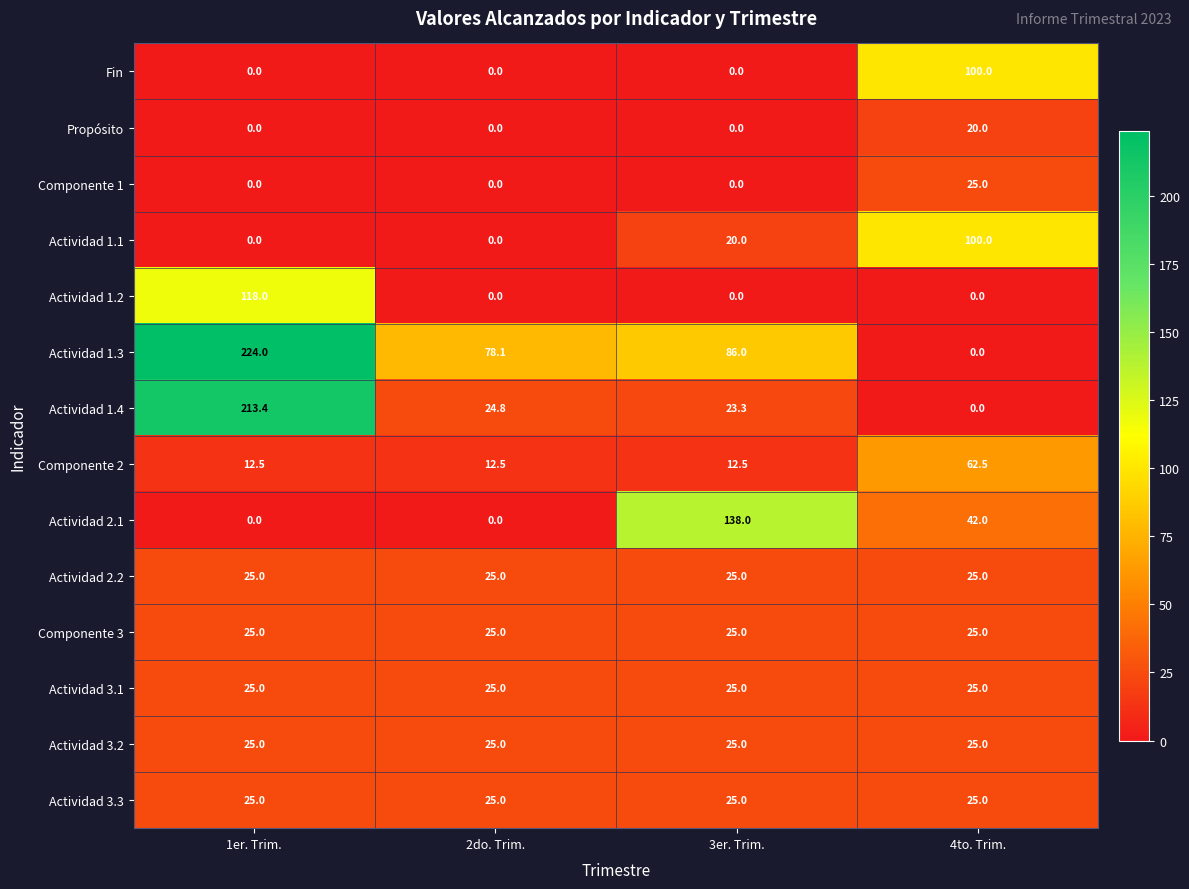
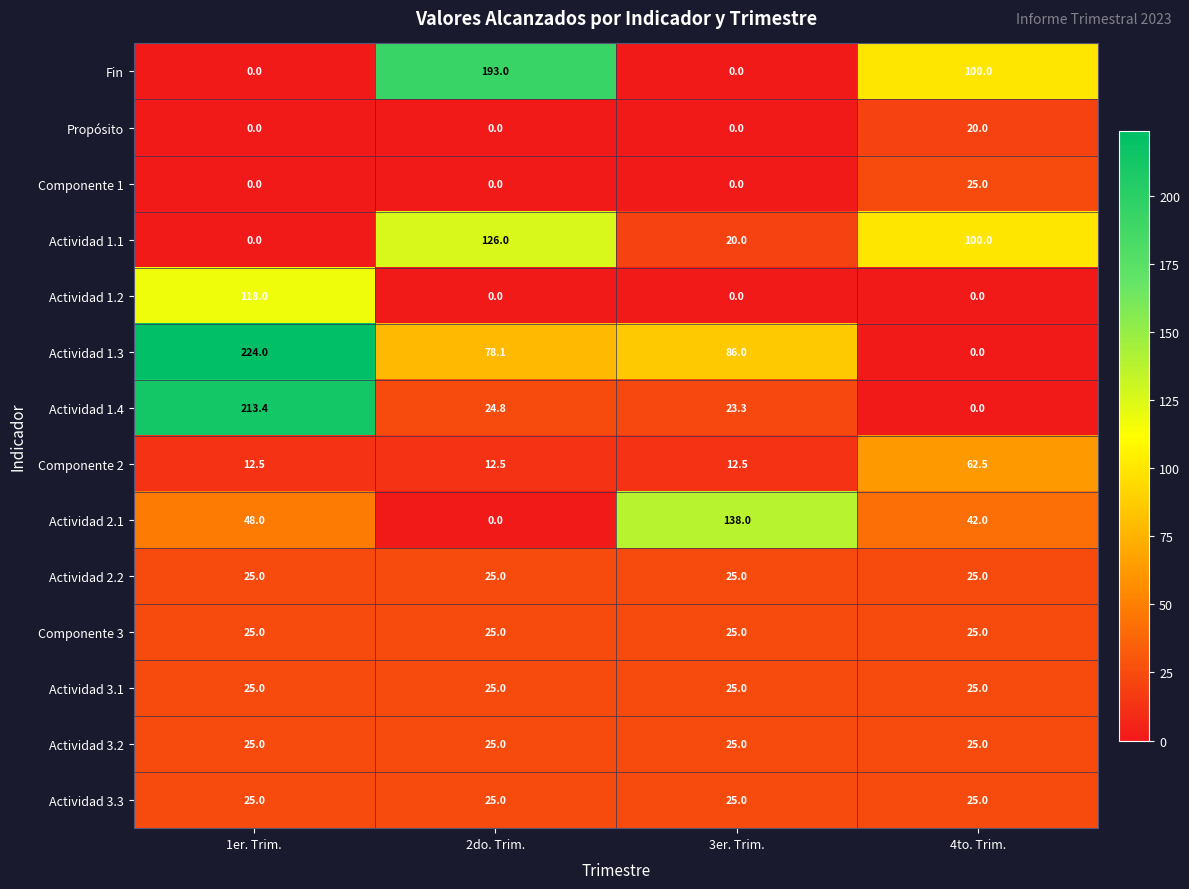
Fin, 2do. Trim.: 0.0 -> 193.0
Actividad 1.1, 2do. Trim.: 0.0 -> 126.0
Actividad 2.1, 1er. Trim.: 0.0 -> 48.0
